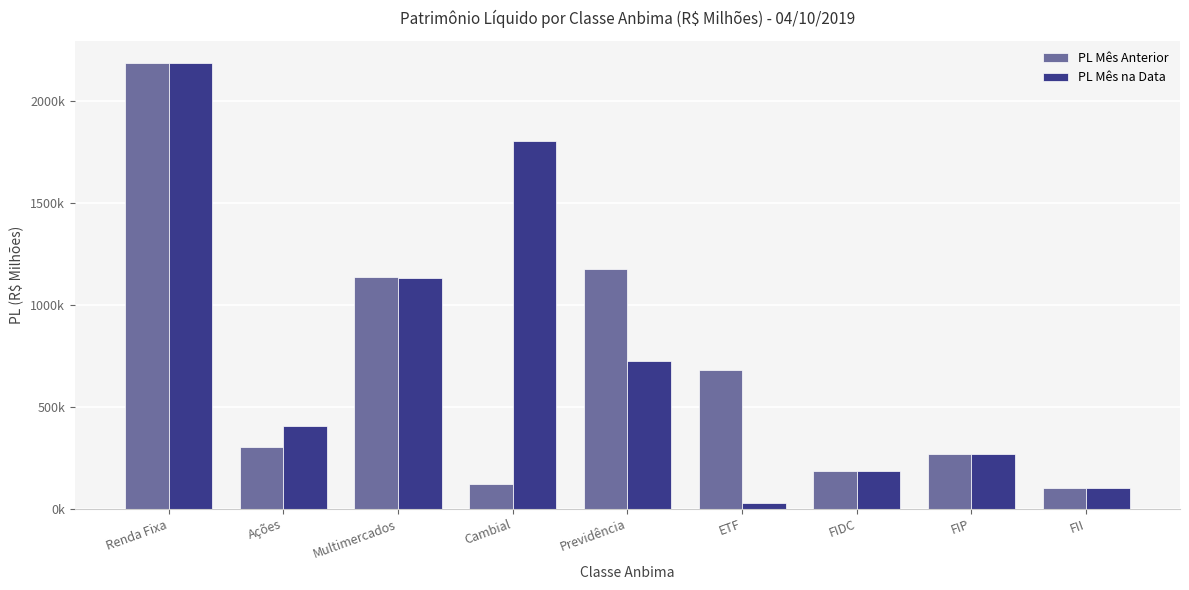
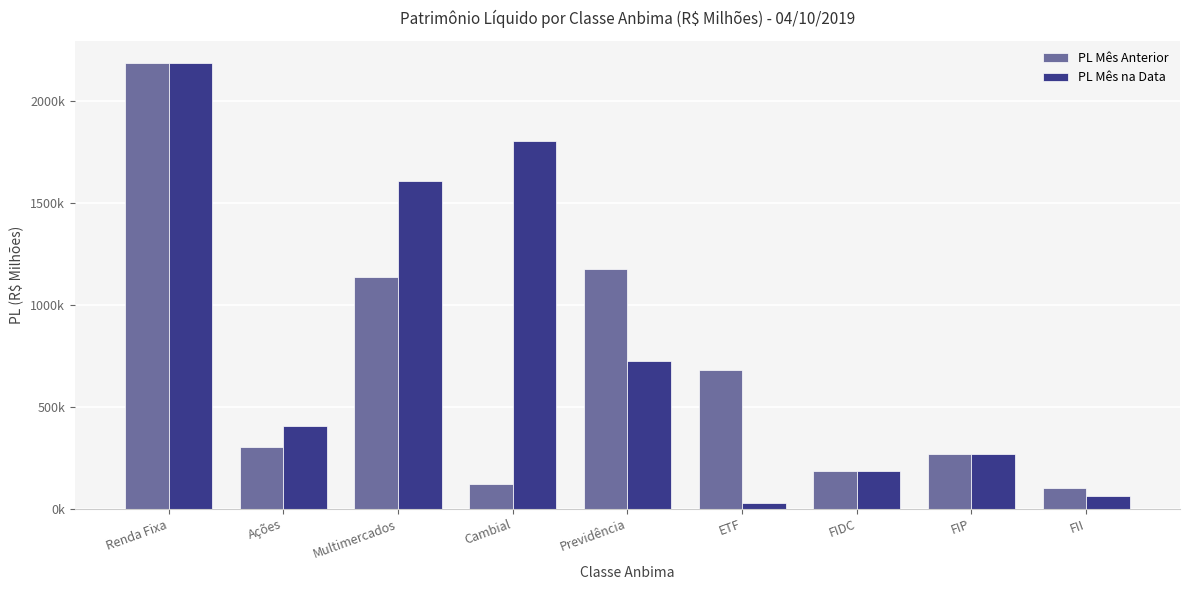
PL Mês na Data, Multimercados: 1130000 -> 1610000
PL Mês na Data, FII: 100000 -> 60000
